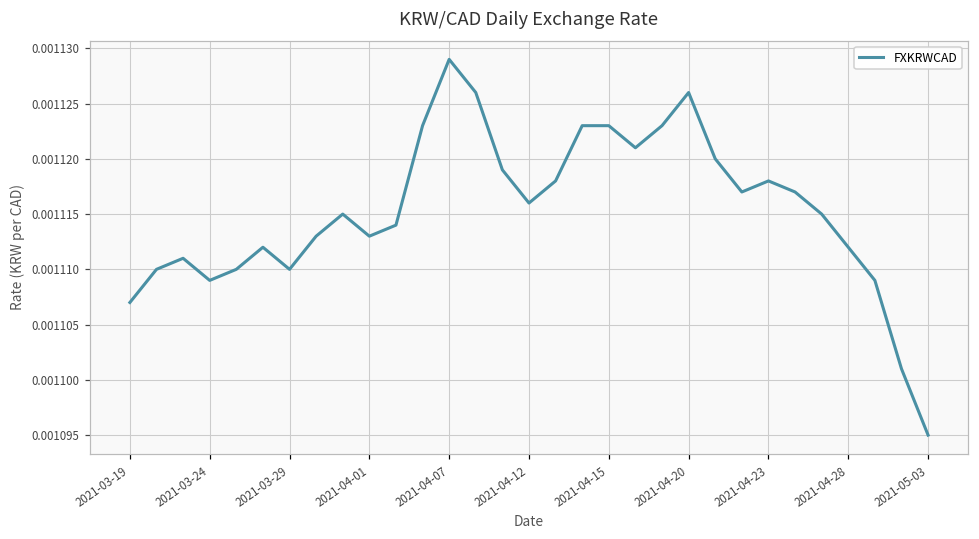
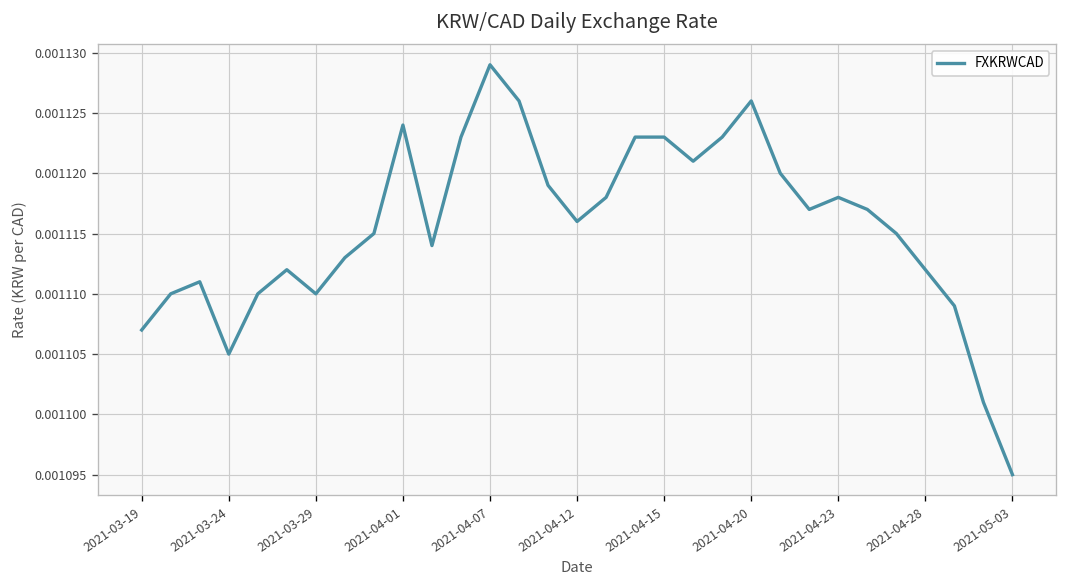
2021-03-24: 0.001109 -> 0.001105
2021-04-01: 0.001113 -> 0.001124
